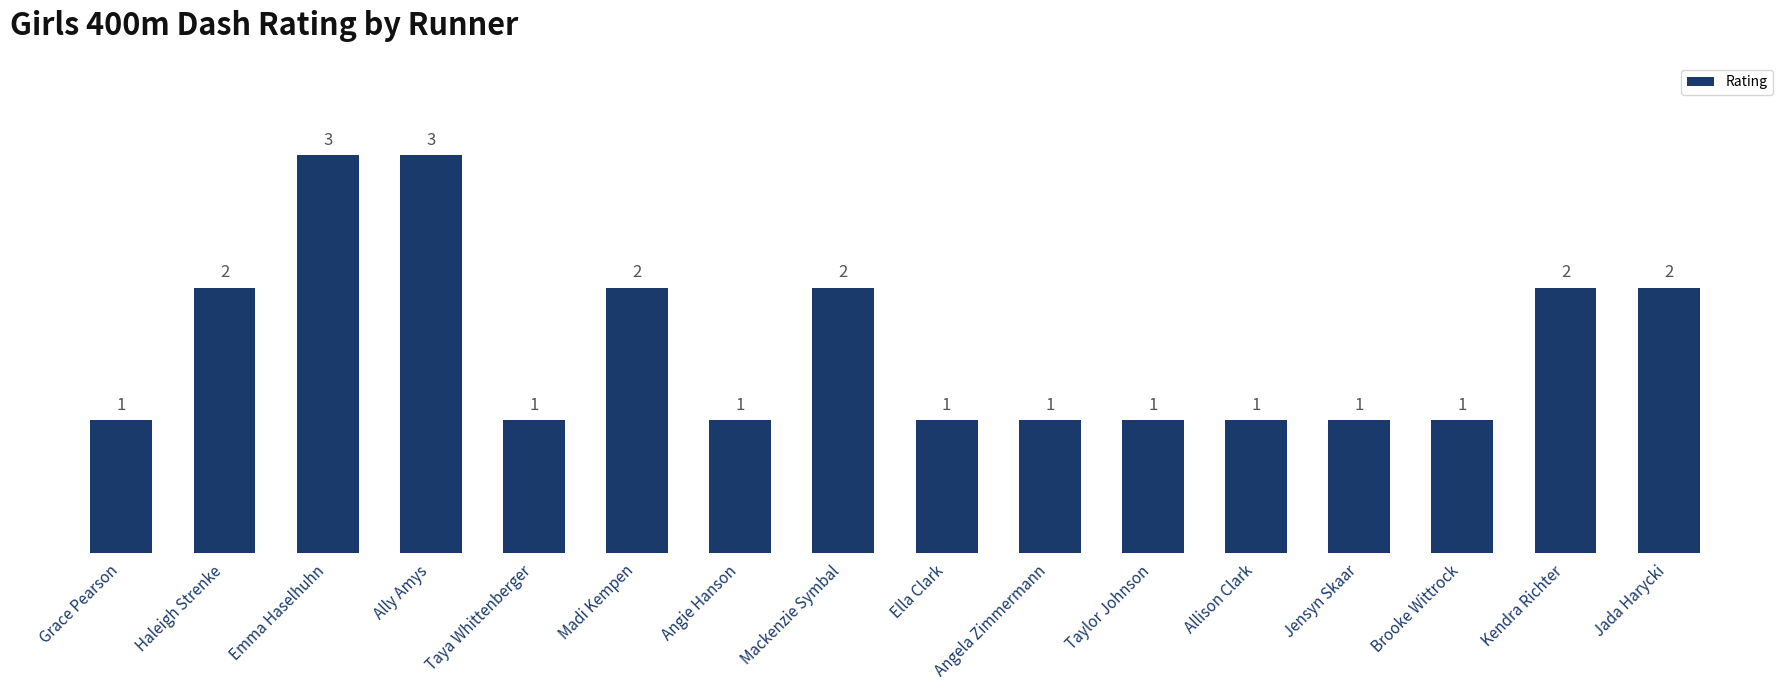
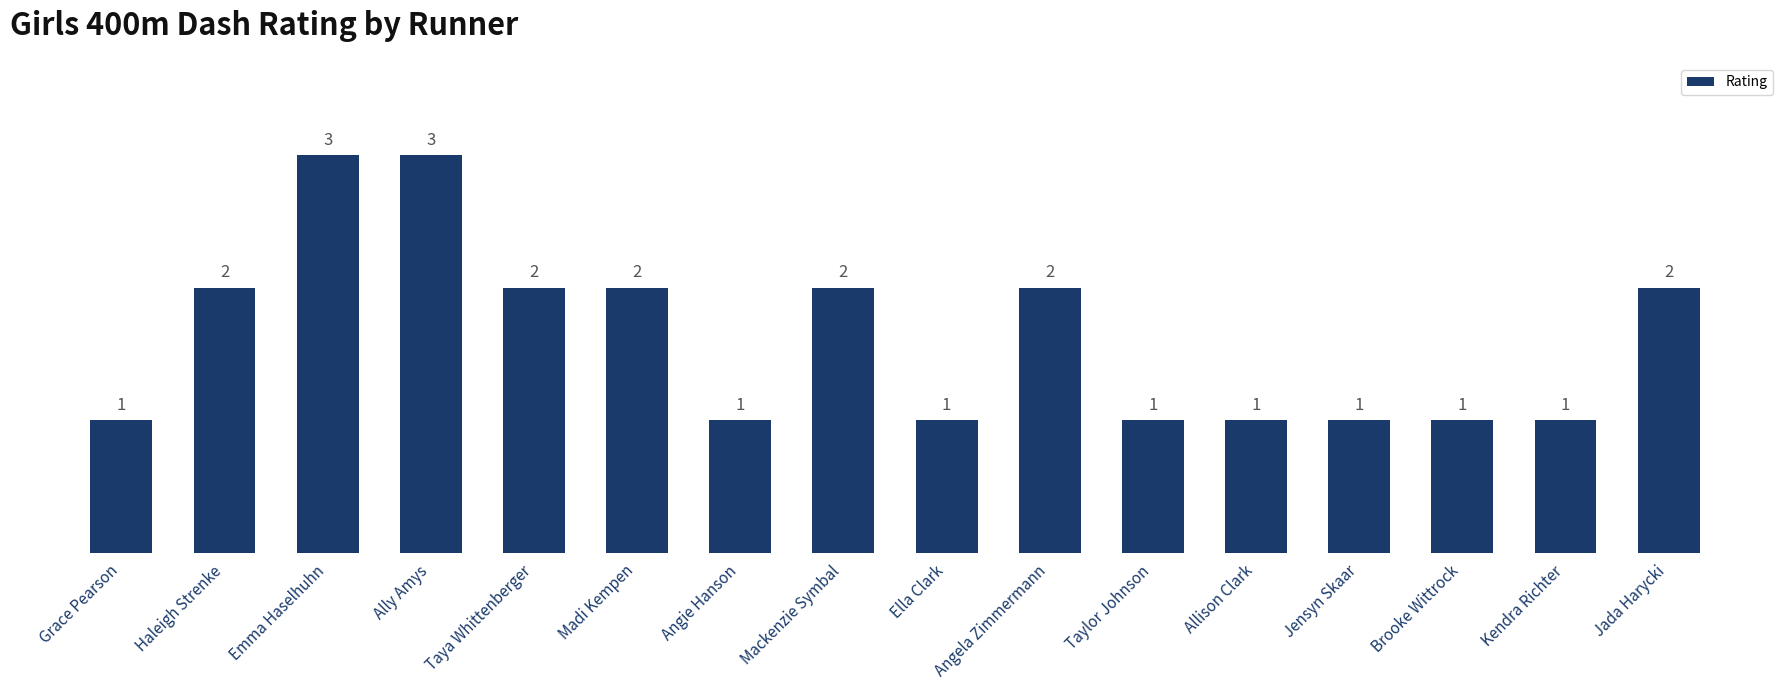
Taya Whittenberger: 1 -> 2
Angela Zimmermann: 1 -> 2
Kendra Richter: 2 -> 1
